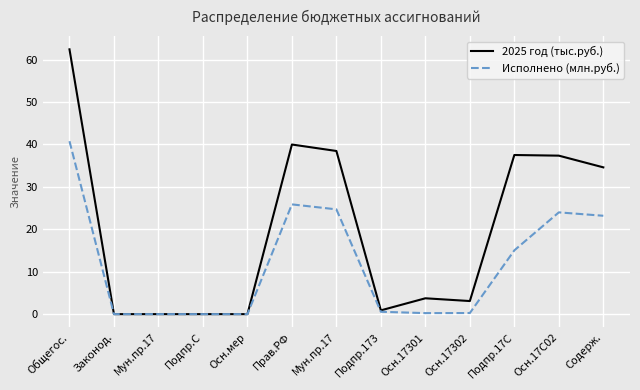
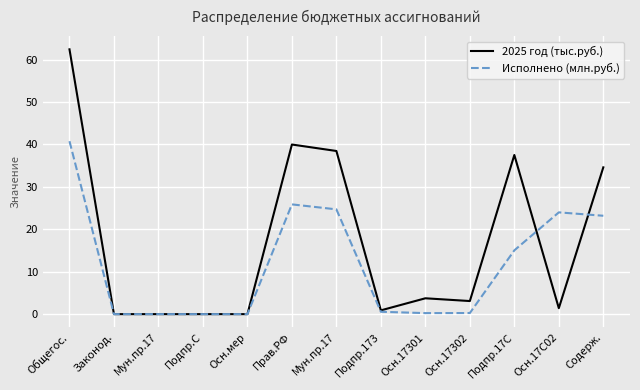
2025 год (тыс.руб.), Осн.17С02: 37 -> 1
